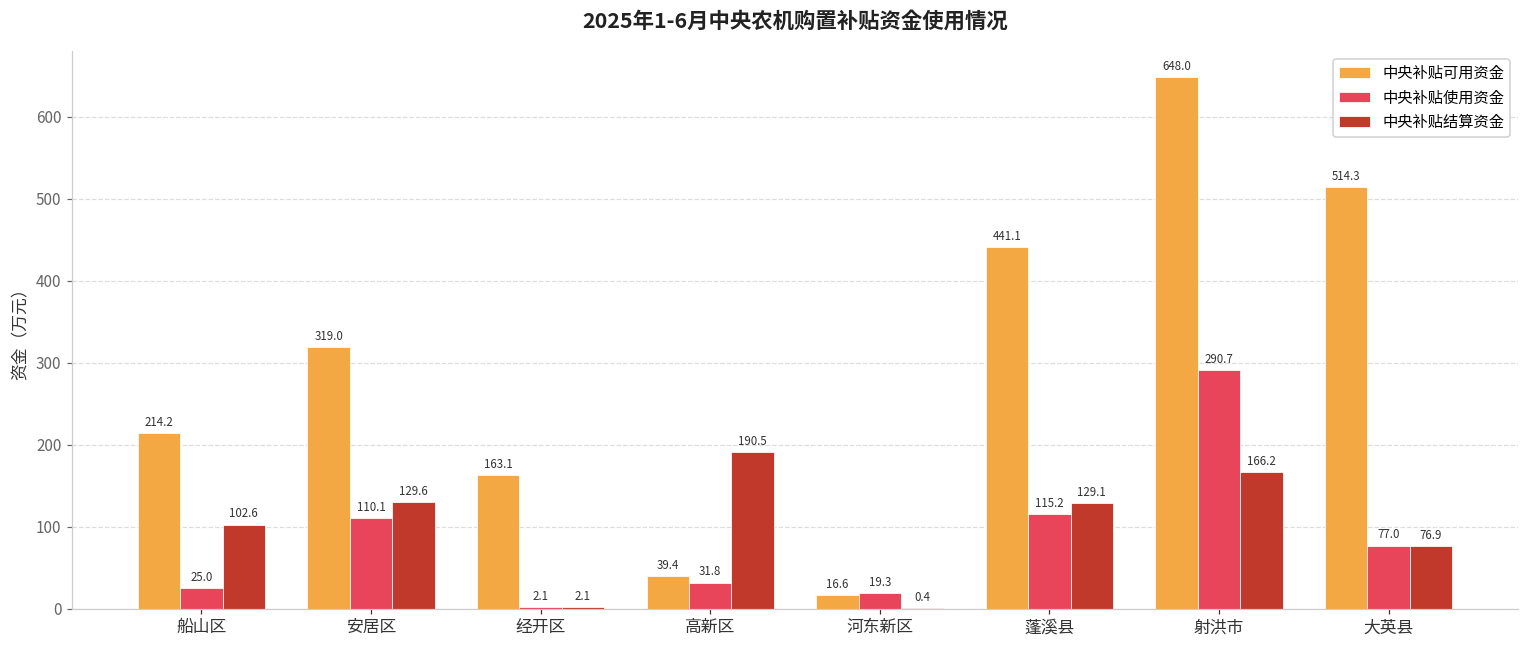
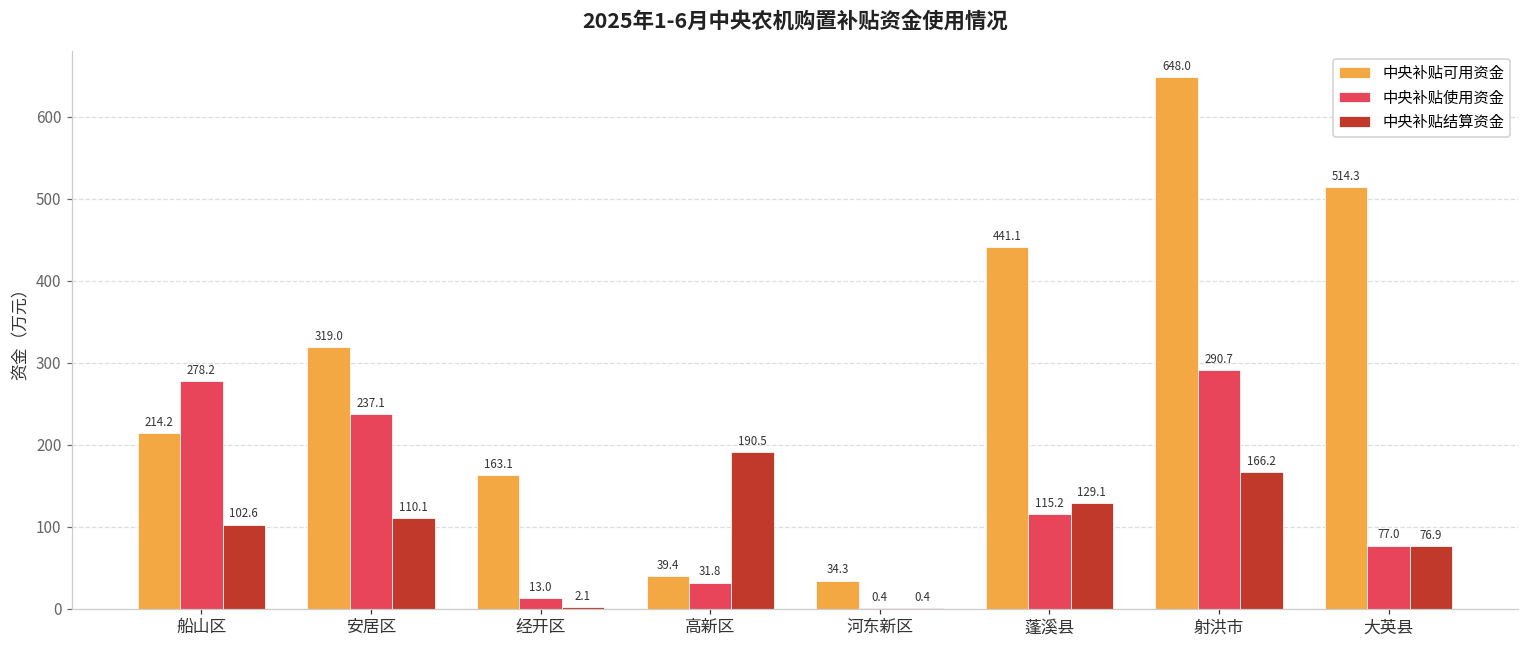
中央补贴使用资金, 船山区: 25.0 -> 278.2
中央补贴使用资金, 安居区: 110.1 -> 237.1
中央补贴结算资金, 安居区: 129.6 -> 110.1
中央补贴使用资金, 经开区: 2.1 -> 13.0
中央补贴可用资金, 河东新区: 16.6 -> 34.3
中央补贴使用资金, 河东新区: 19.3 -> 0.4
